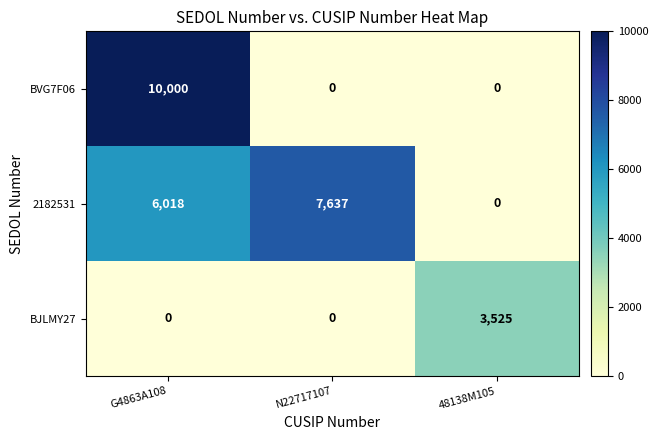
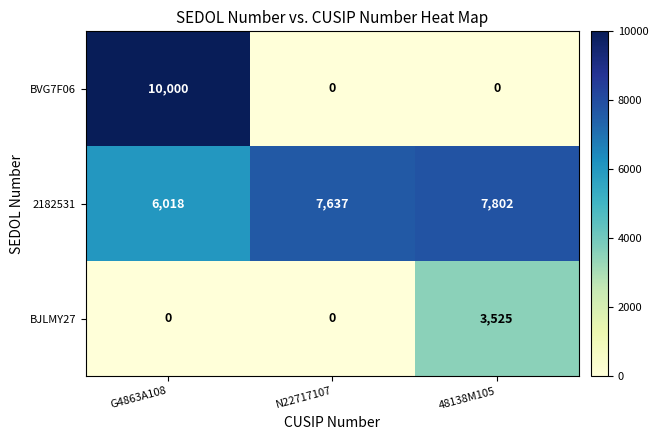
2182531, 48138M105: 0 -> 7,802
